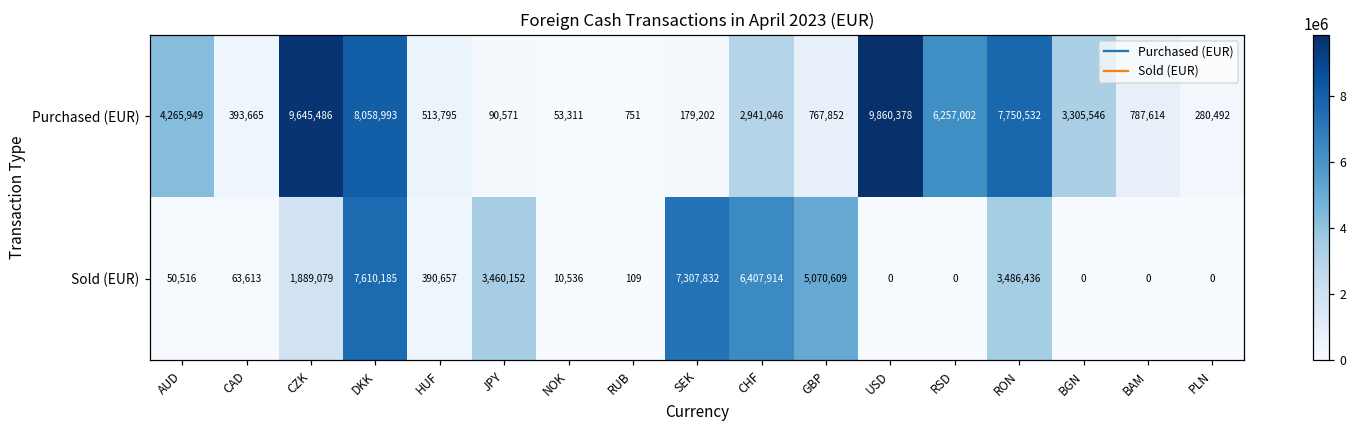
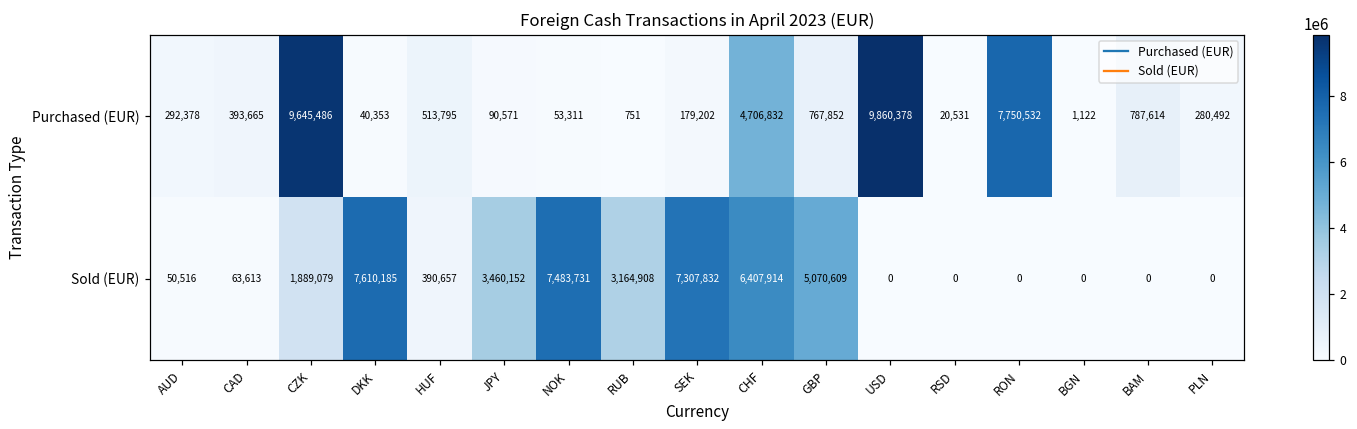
Purchased (EUR), AUD: 4,265,949 -> 292,378
Purchased (EUR), DKK: 8,058,993 -> 40,353
Purchased (EUR), CHF: 2,941,046 -> 4,706,832
Purchased (EUR), RSD: 6,257,002 -> 20,531
Purchased (EUR), BGN: 3,305,546 -> 1,122
Sold (EUR), NOK: 10,536 -> 7,483,731
Sold (EUR), RUB: 109 -> 3,164,908
Sold (EUR), RON: 3,486,436 -> 0
